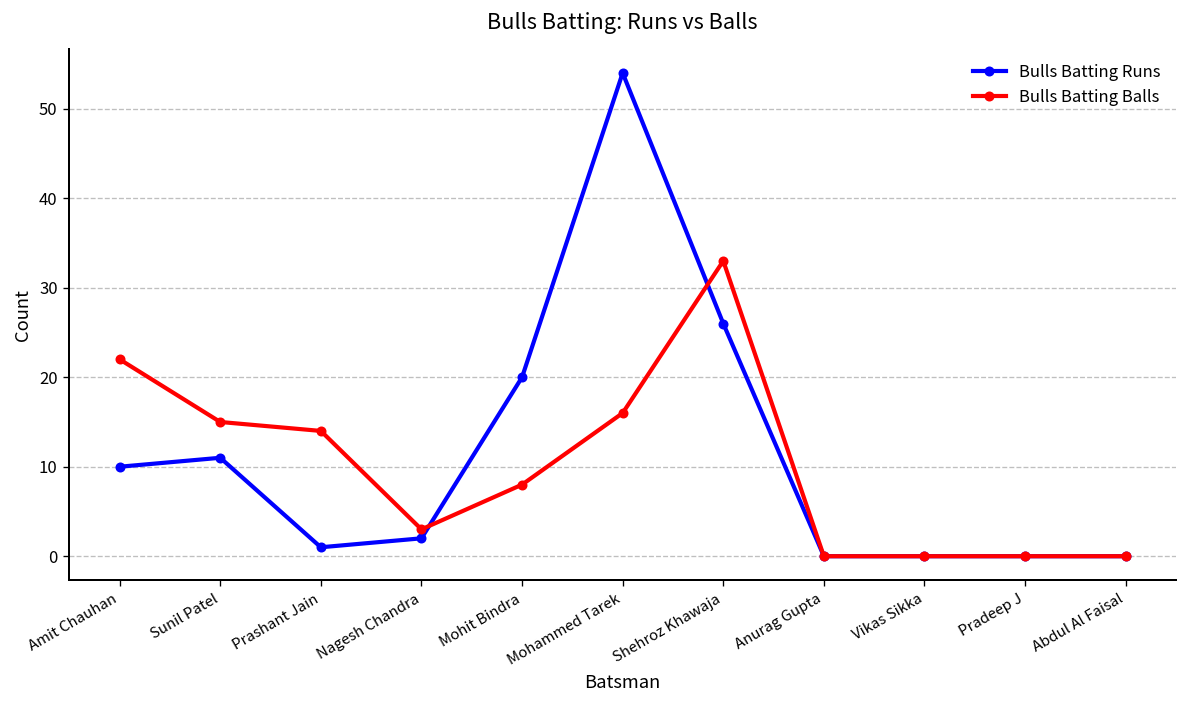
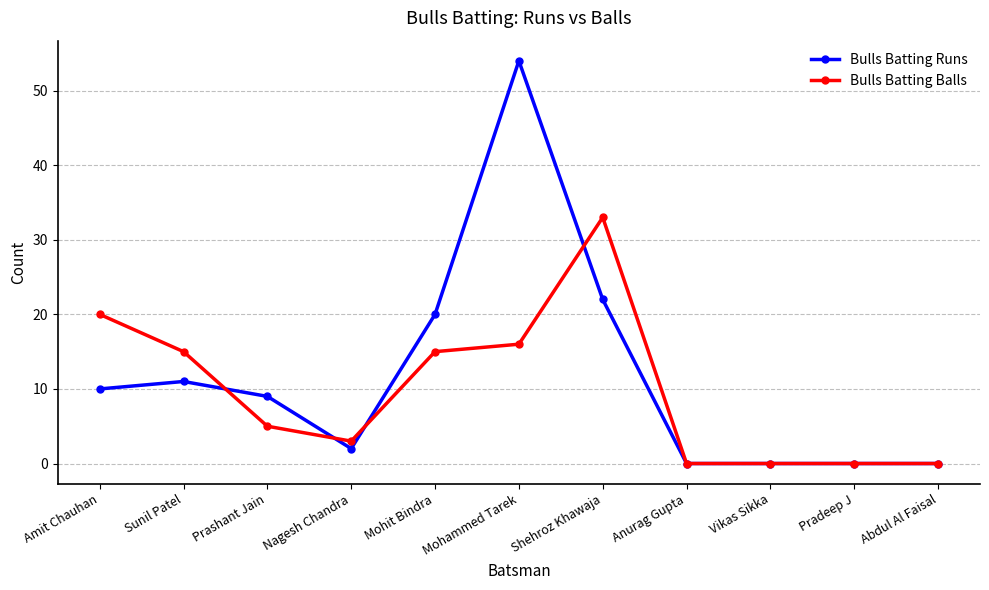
Bulls Batting Balls, Amit Chauhan: 22 -> 20
Bulls Batting Runs, Prashant Jain: 1 -> 9
Bulls Batting Balls, Prashant Jain: 14 -> 5
Bulls Batting Balls, Mohit Bindra: 8 -> 15
Bulls Batting Runs, Shehroz Khawaja: 26 -> 22
